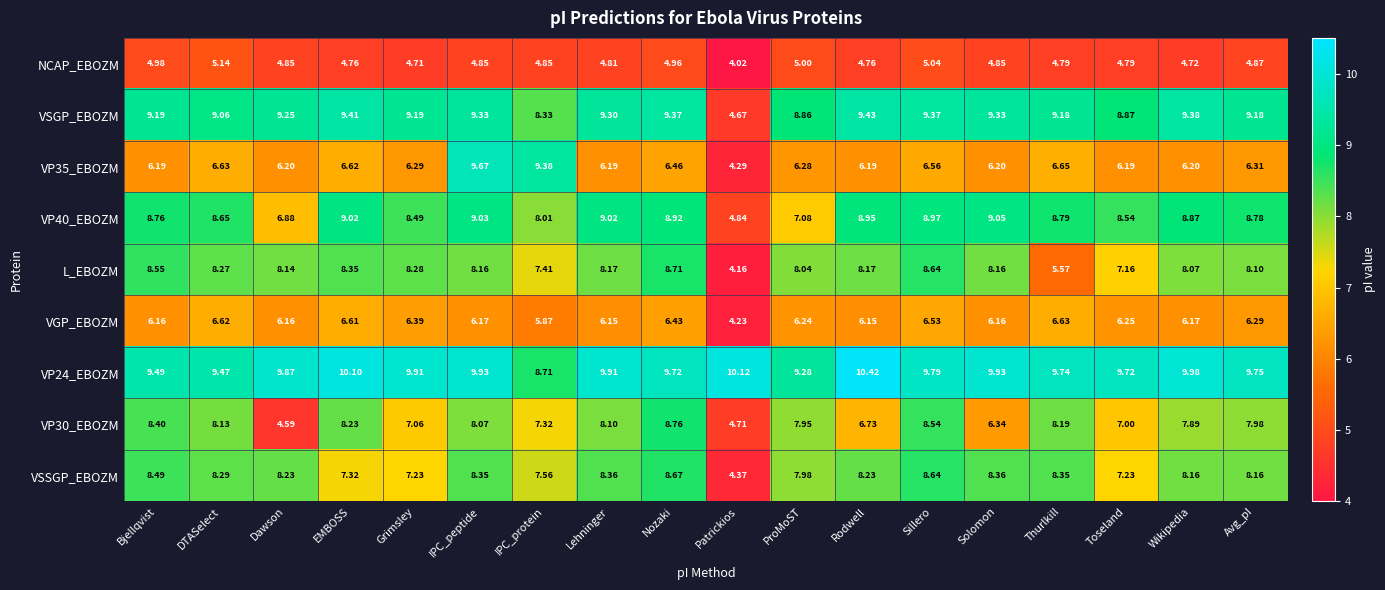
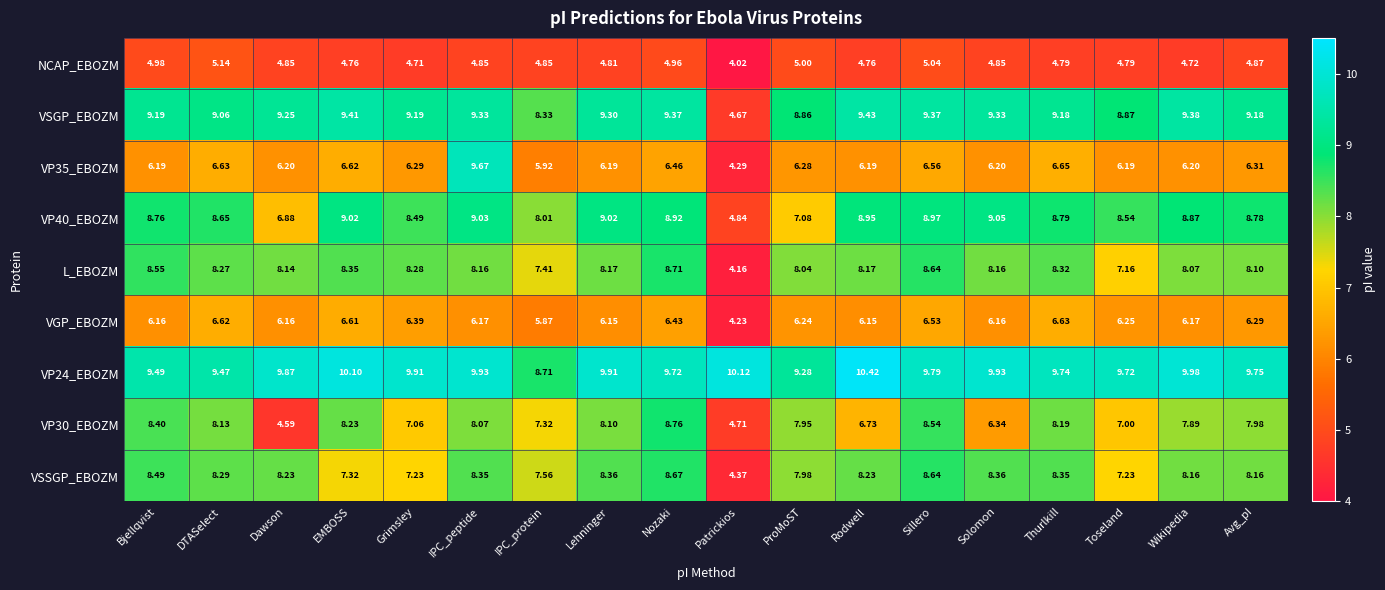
VP35_EBOZM, IPC_protein: 9.38 -> 5.92
L_EBOZM, Thurlkill: 5.57 -> 8.32
